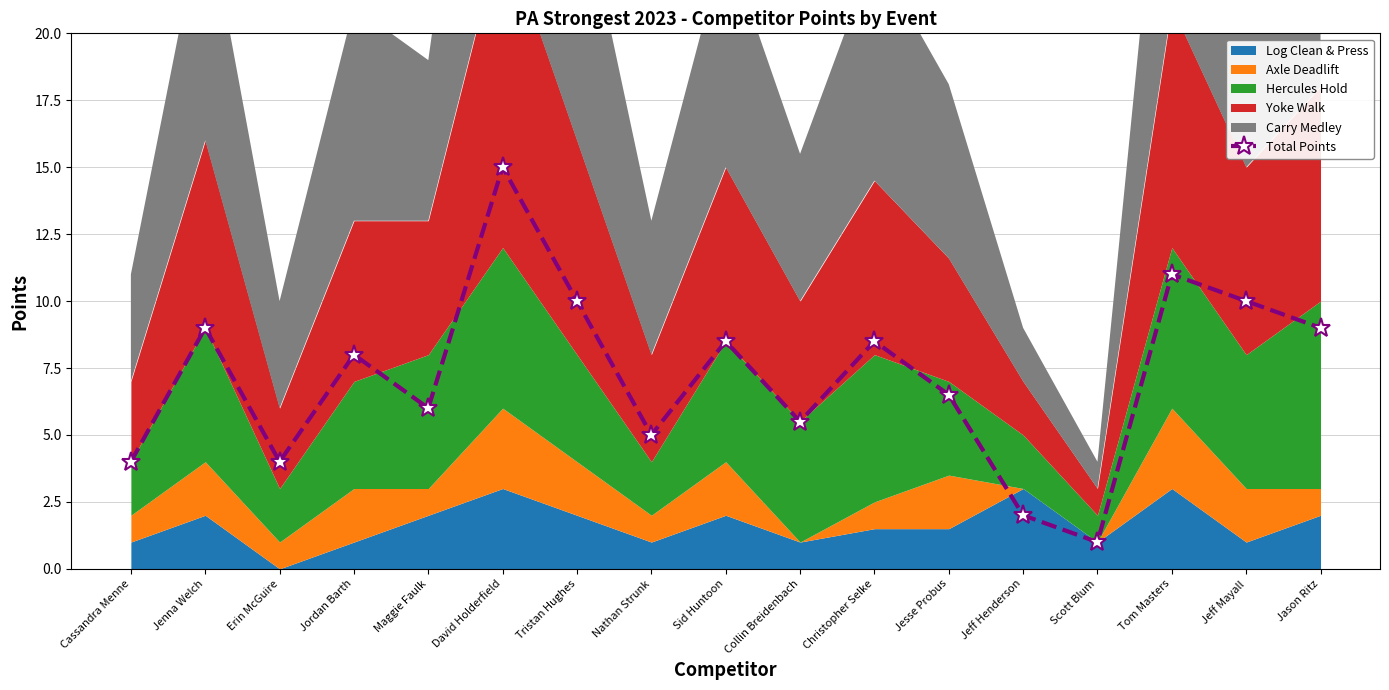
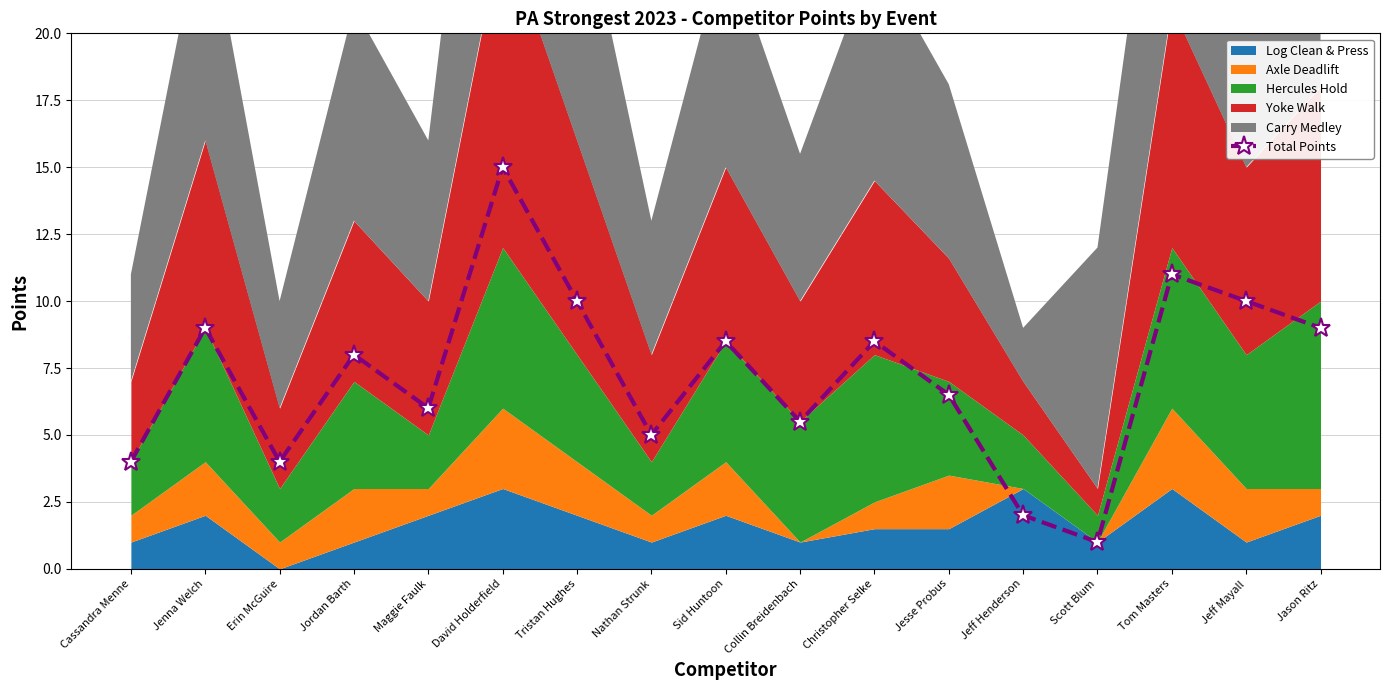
Hercules Hold, Maggie Faulk: 5 -> 2
Carry Medley, Scott Blum: 1 -> 9
